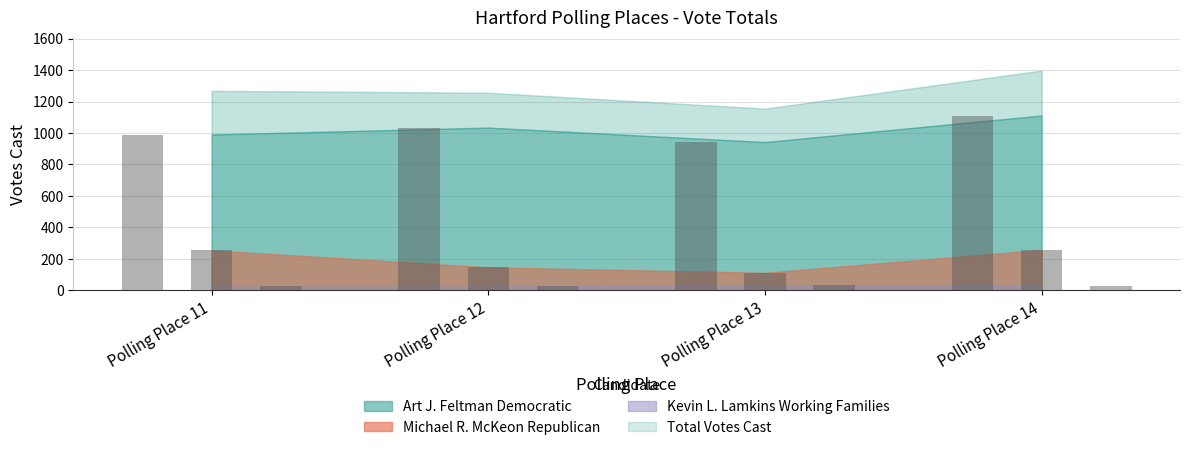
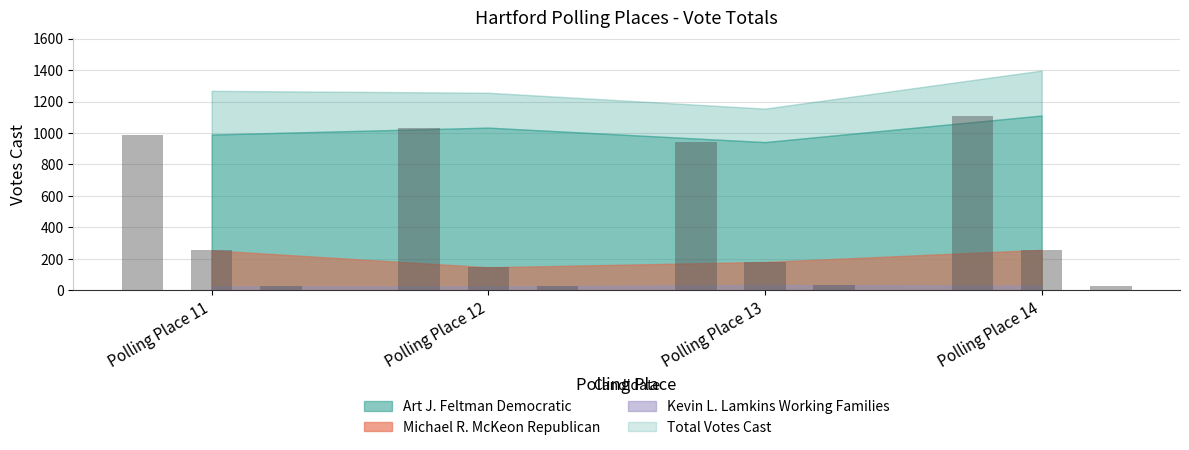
Michael R. McKeon Republican, Polling Place 13: 110 -> 180
